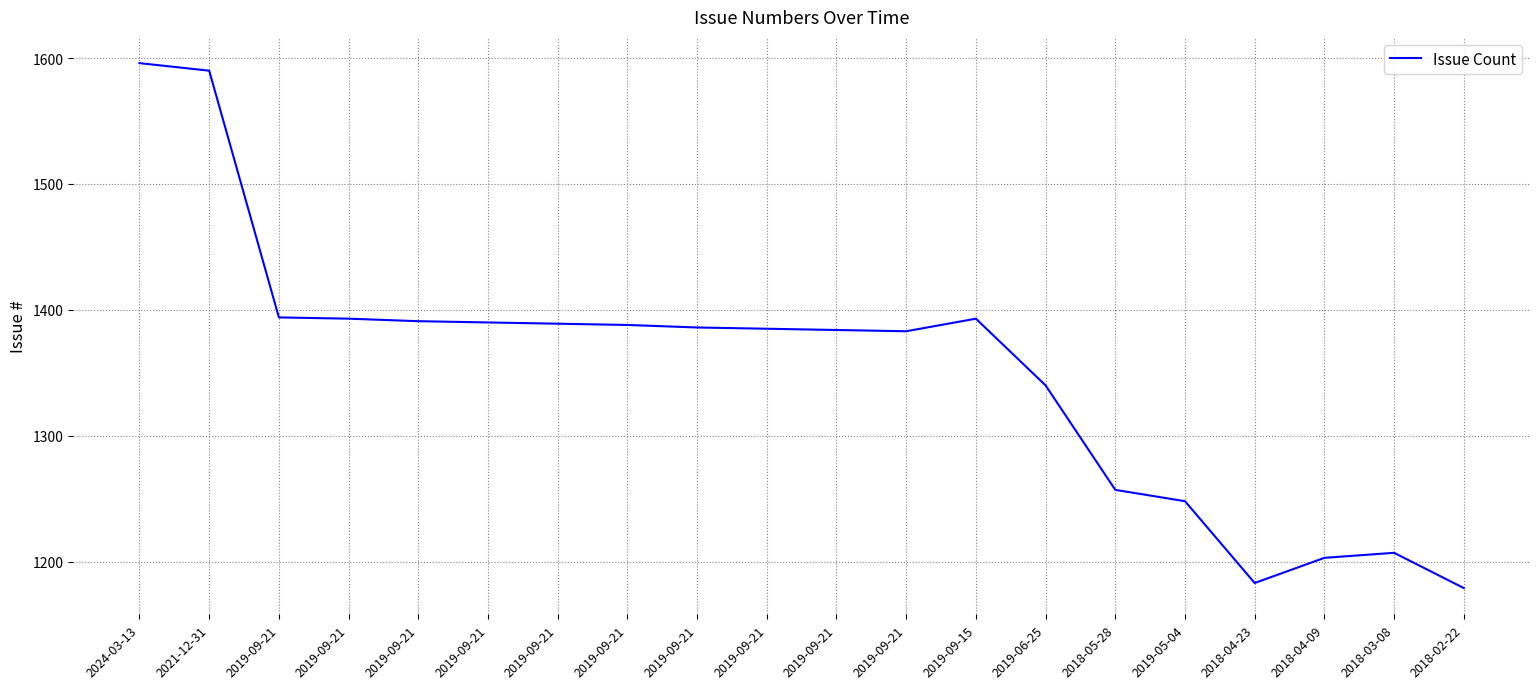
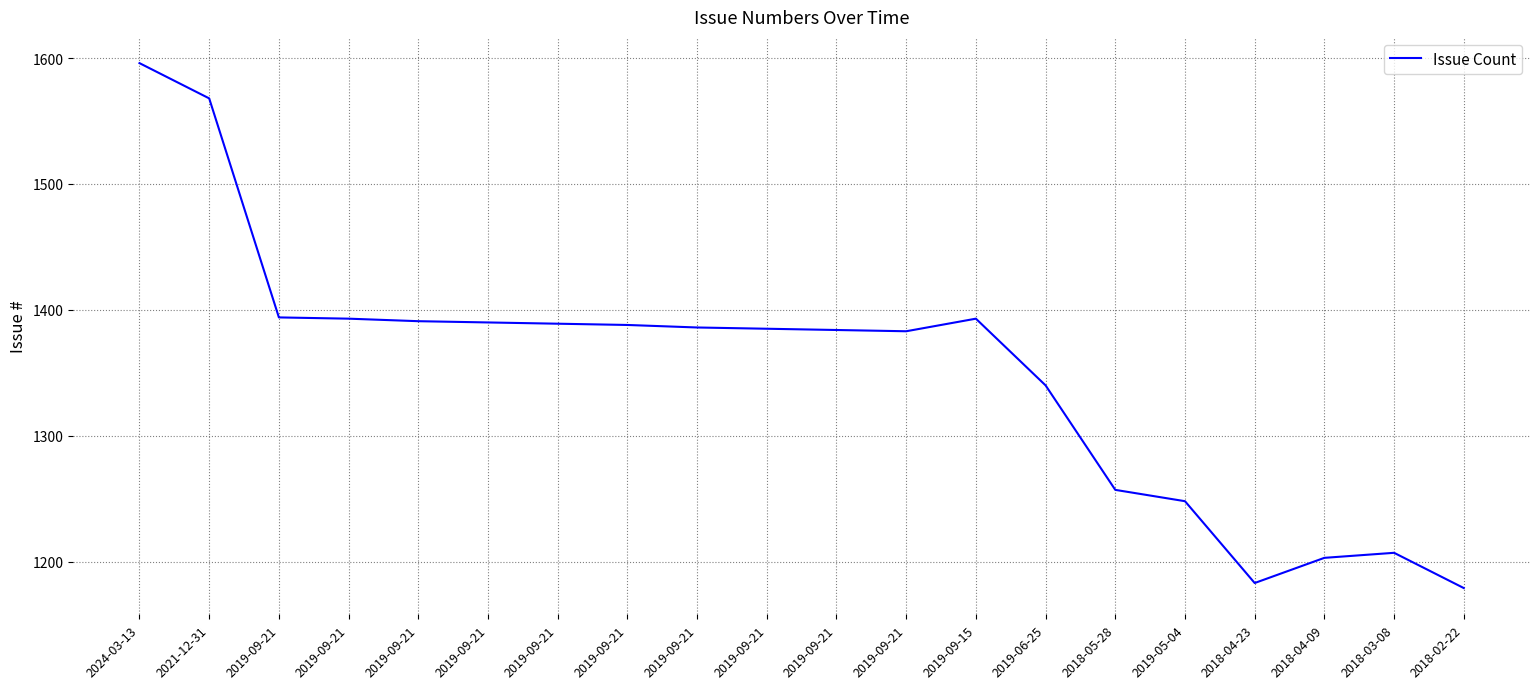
2021-12-31: 1590 -> 1568
